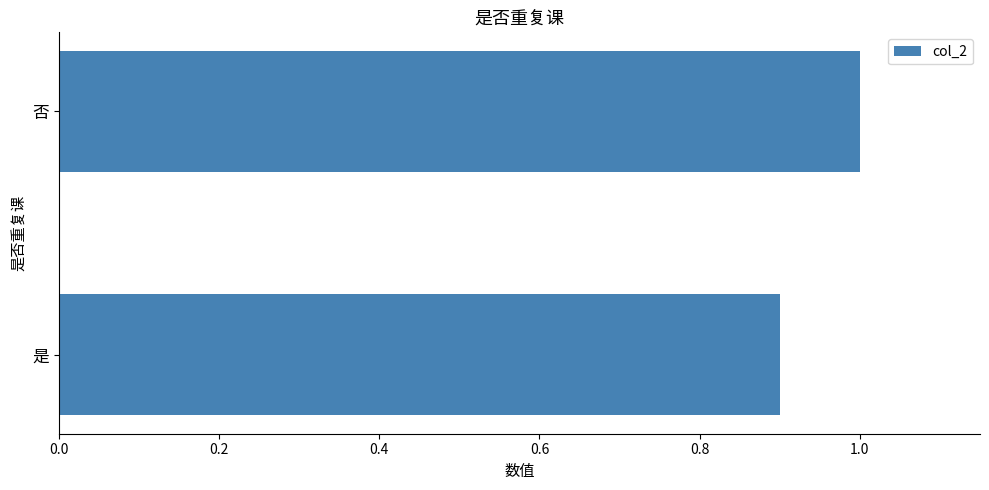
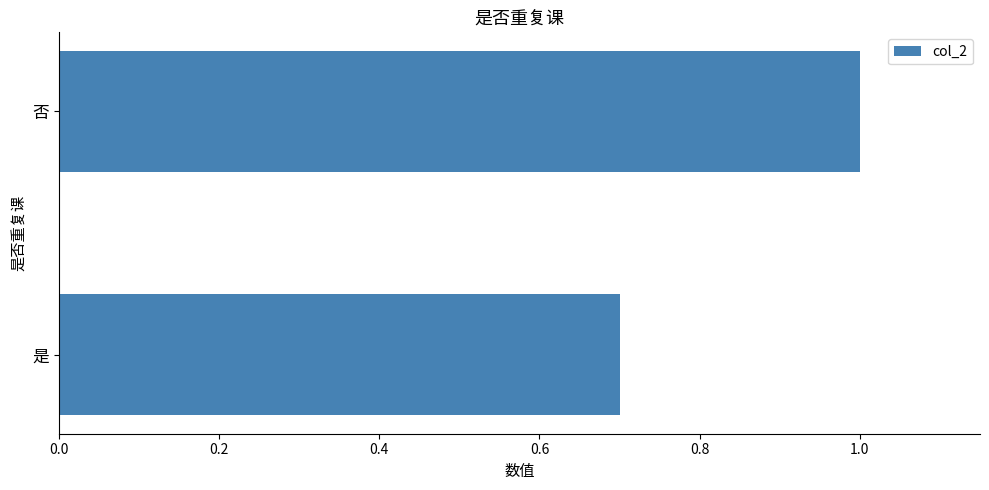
是: 0.9 -> 0.7
